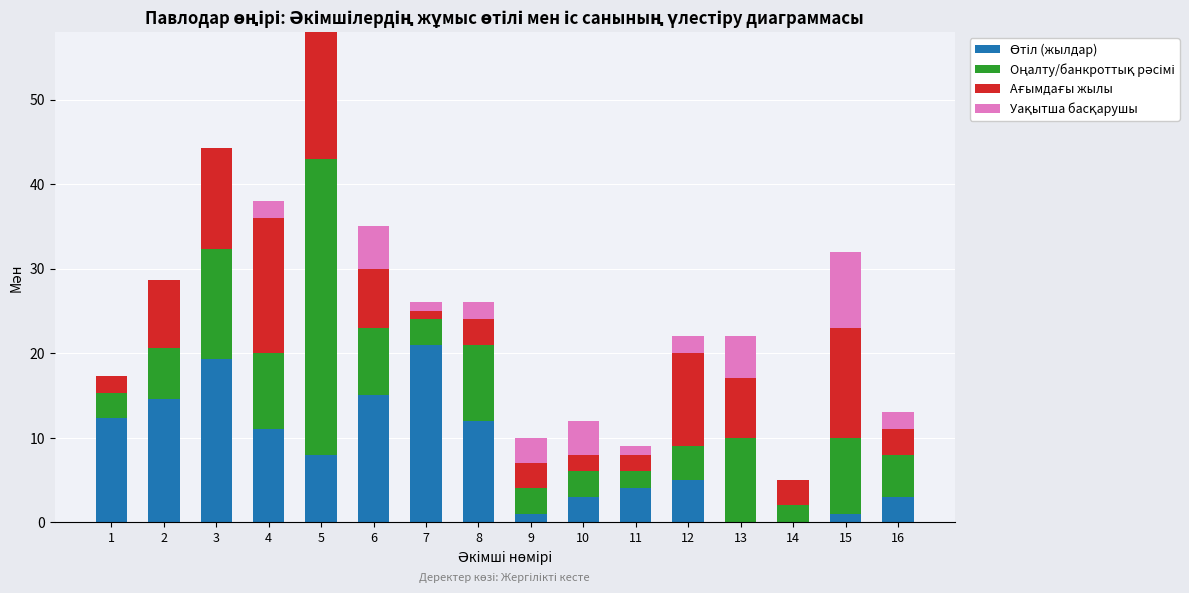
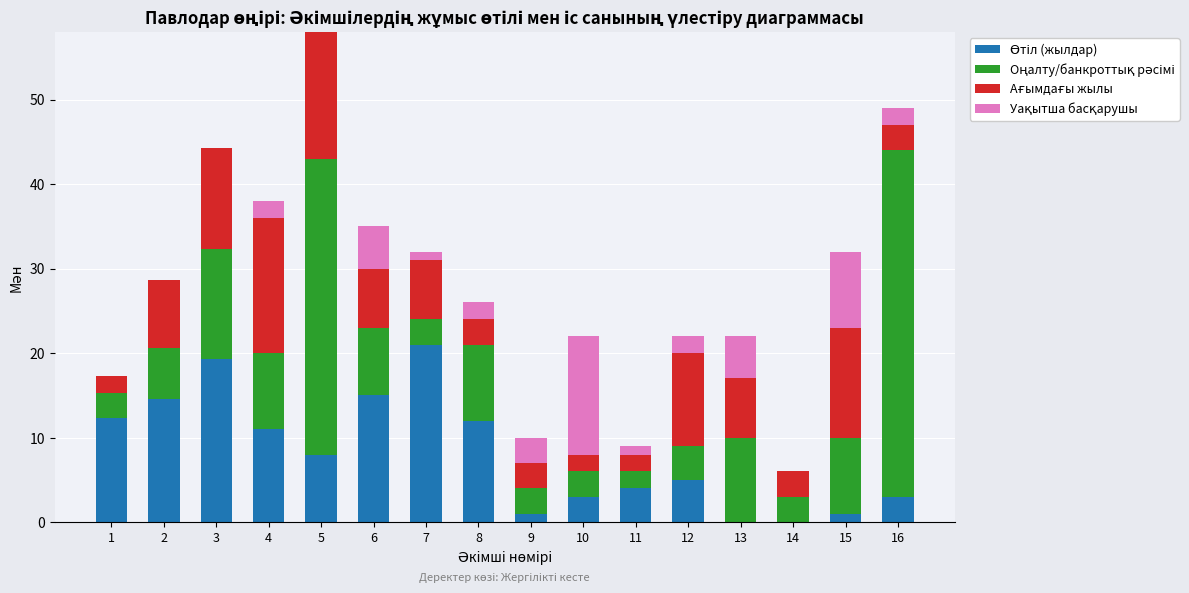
Ағымдағы жылы, 7: 1 -> 7
Уақытша басқарушы, 10: 4 -> 14
Оңалту/банкроттық рәсімі, 14: 2 -> 3
Оңалту/банкроттық рәсімі, 16: 5 -> 41
